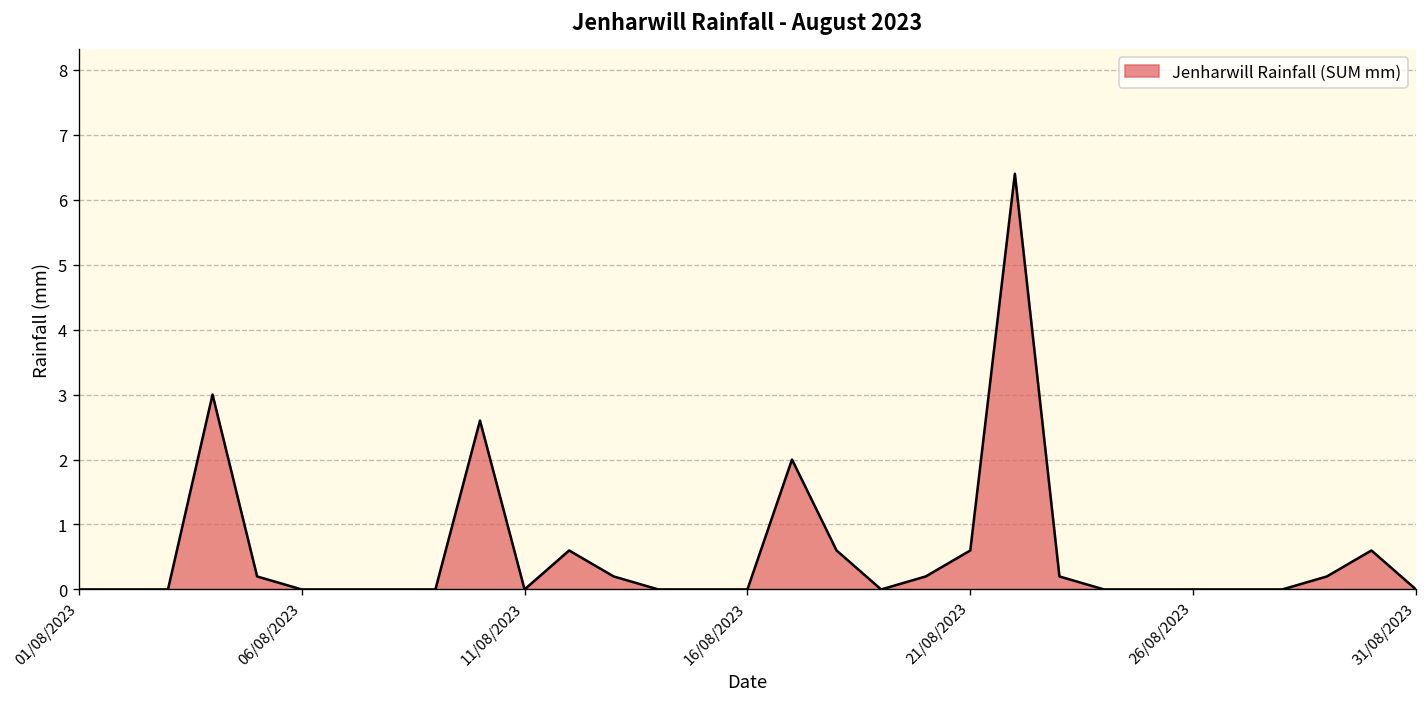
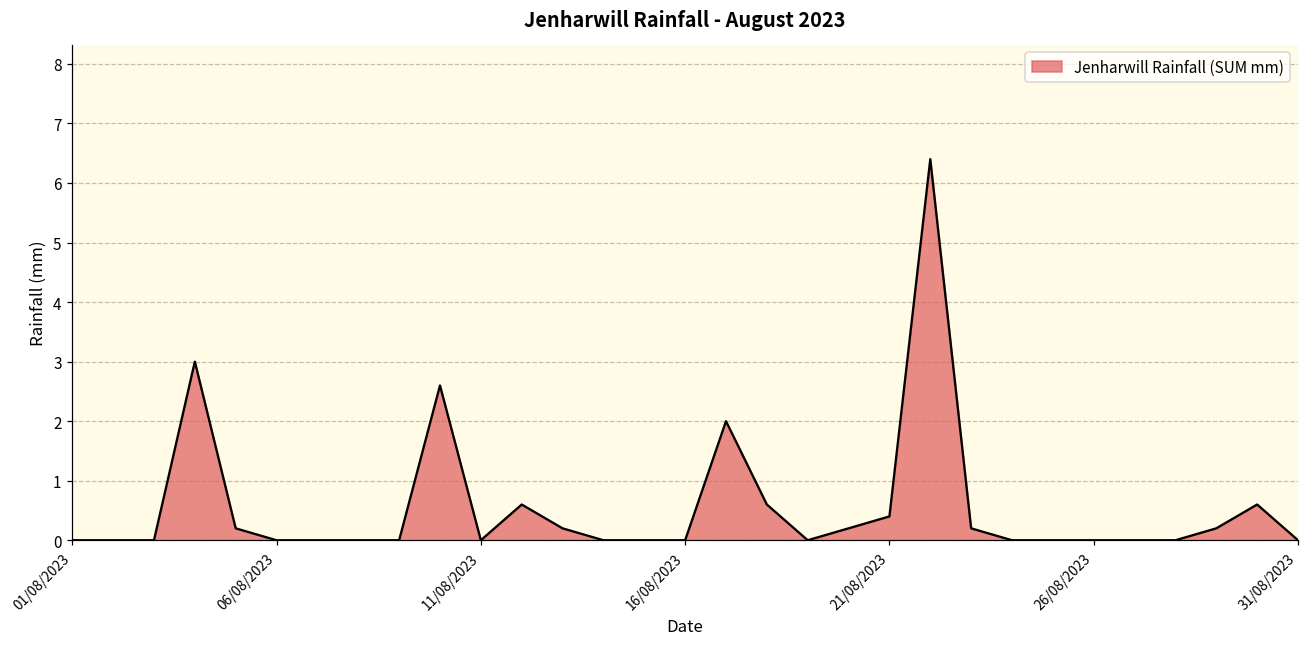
21/08/2023: 0.6 -> 0.4
